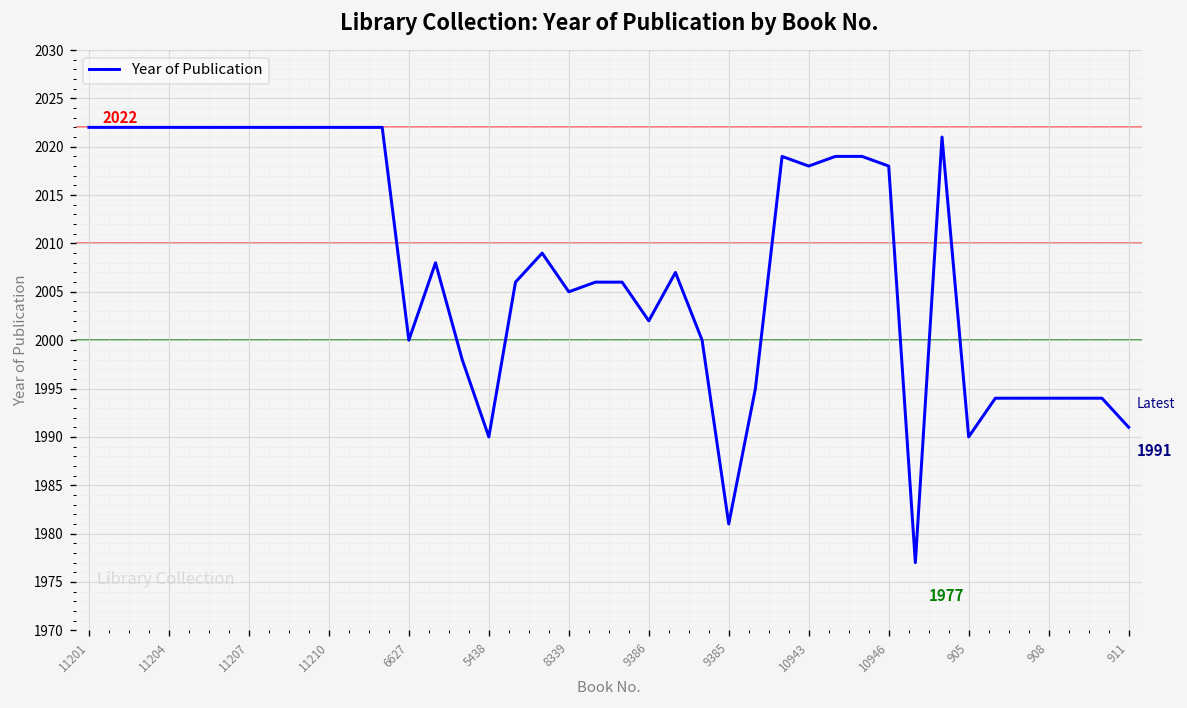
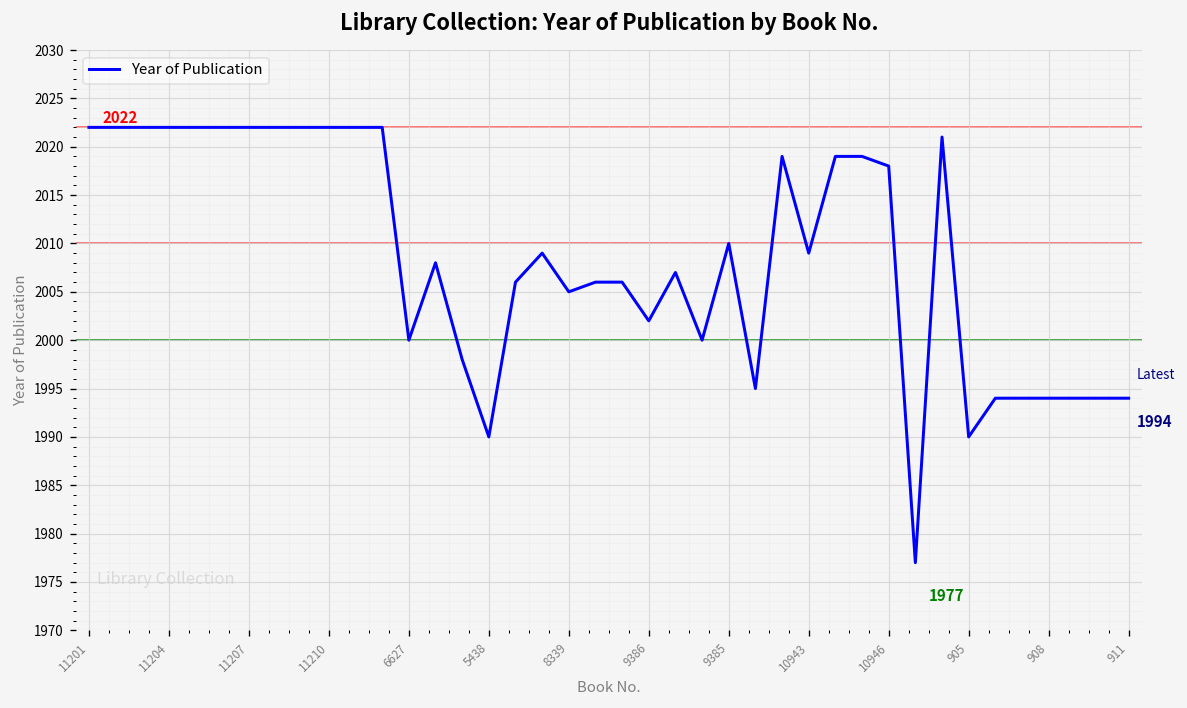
9385: 1981 -> 2010
10943: 2018 -> 2009
911: 1991 -> 1994
